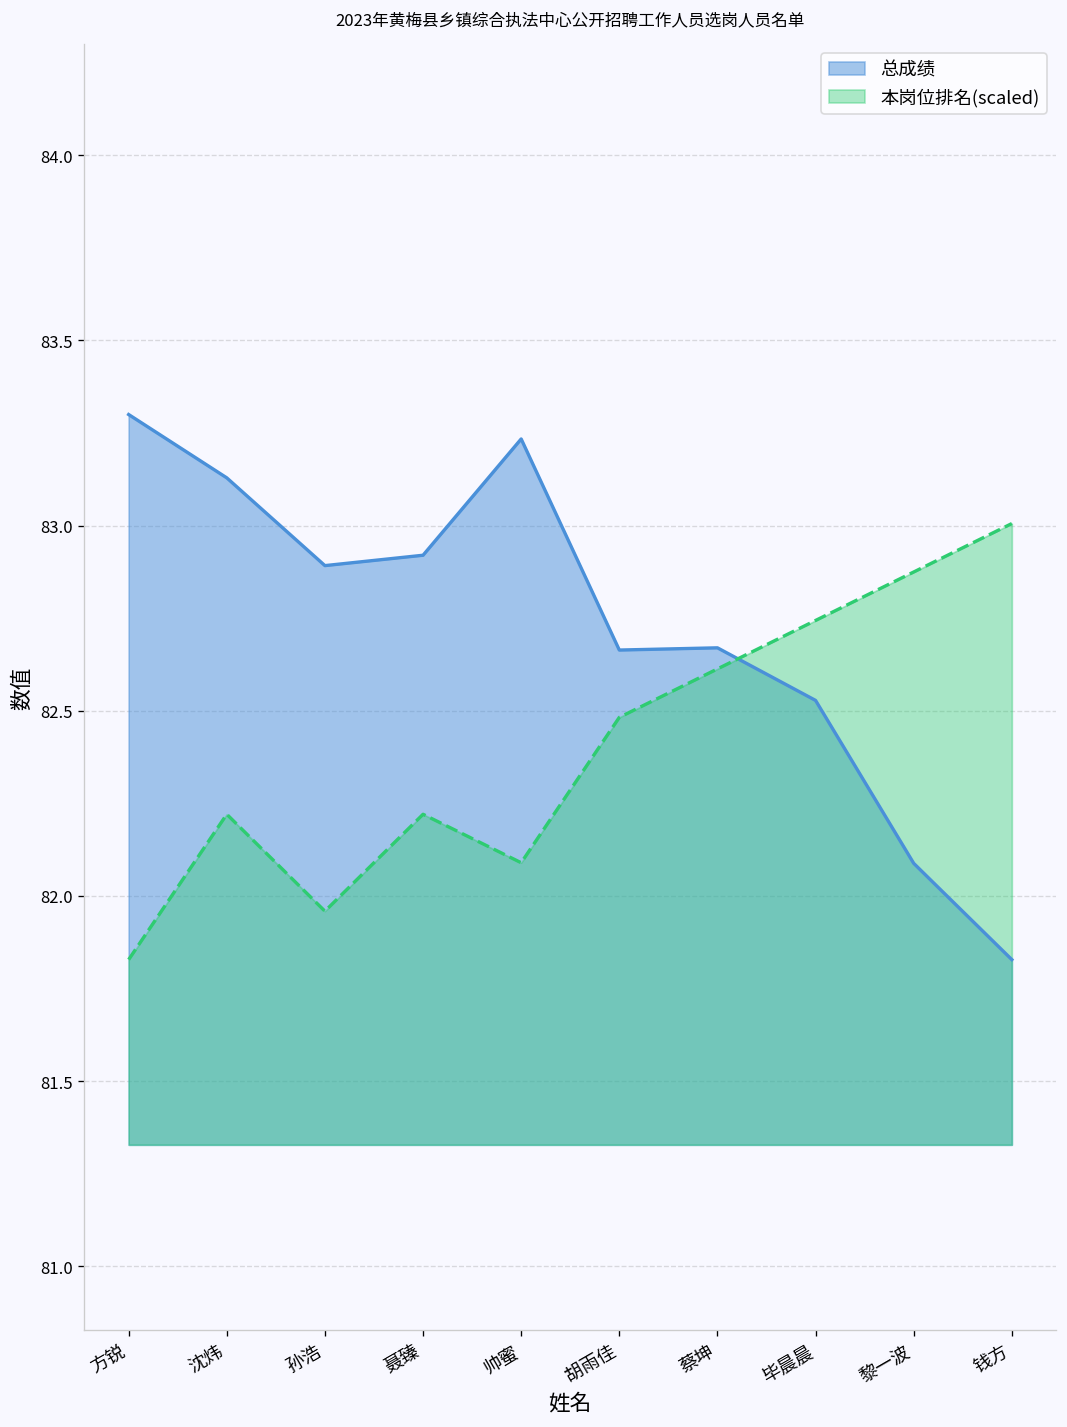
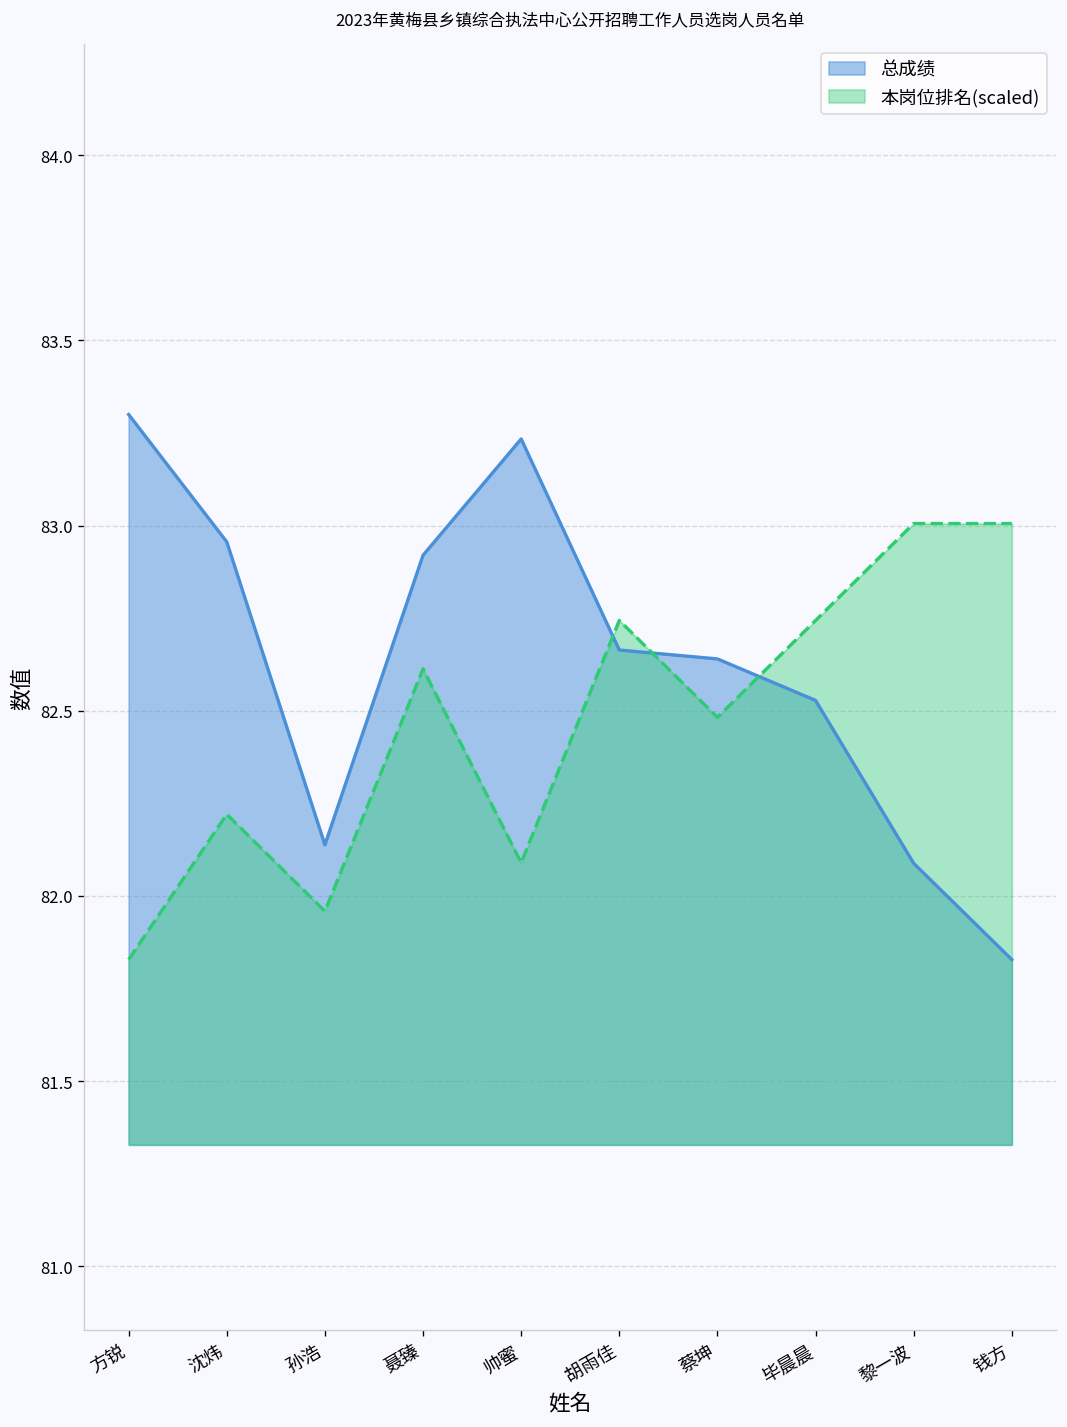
总成绩, 沈炜: 83.13 -> 82.96
总成绩, 孙浩: 82.89 -> 82.14
本岗位排名(scaled), 聂臻: 82.22 -> 82.61
本岗位排名(scaled), 胡雨佳: 82.48 -> 82.74
总成绩, 蔡坤: 82.67 -> 82.64
本岗位排名(scaled), 蔡坤: 82.61 -> 82.48
本岗位排名(scaled), 黎一波: 82.87 -> 83.01
